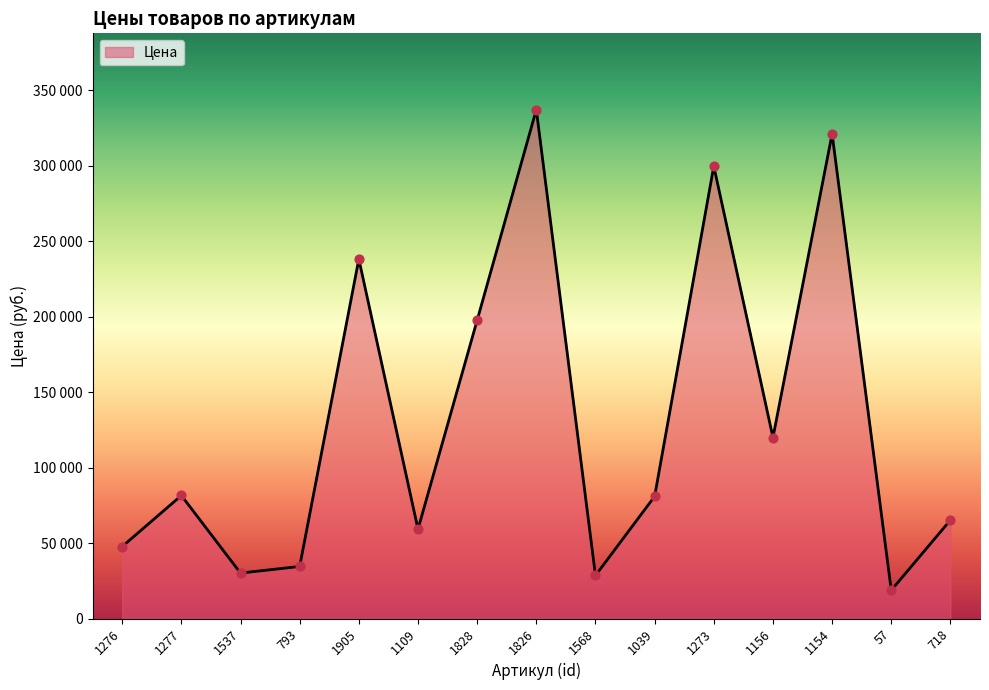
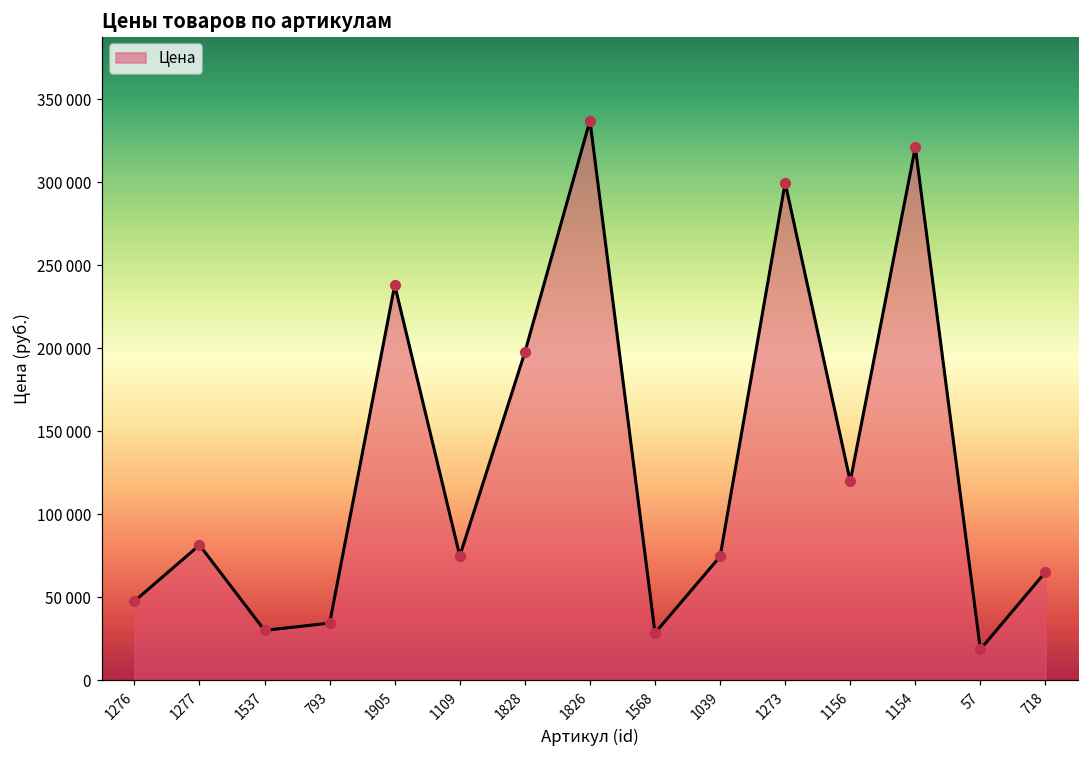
1109: 59000 -> 75000
1039: 81000 -> 75000
